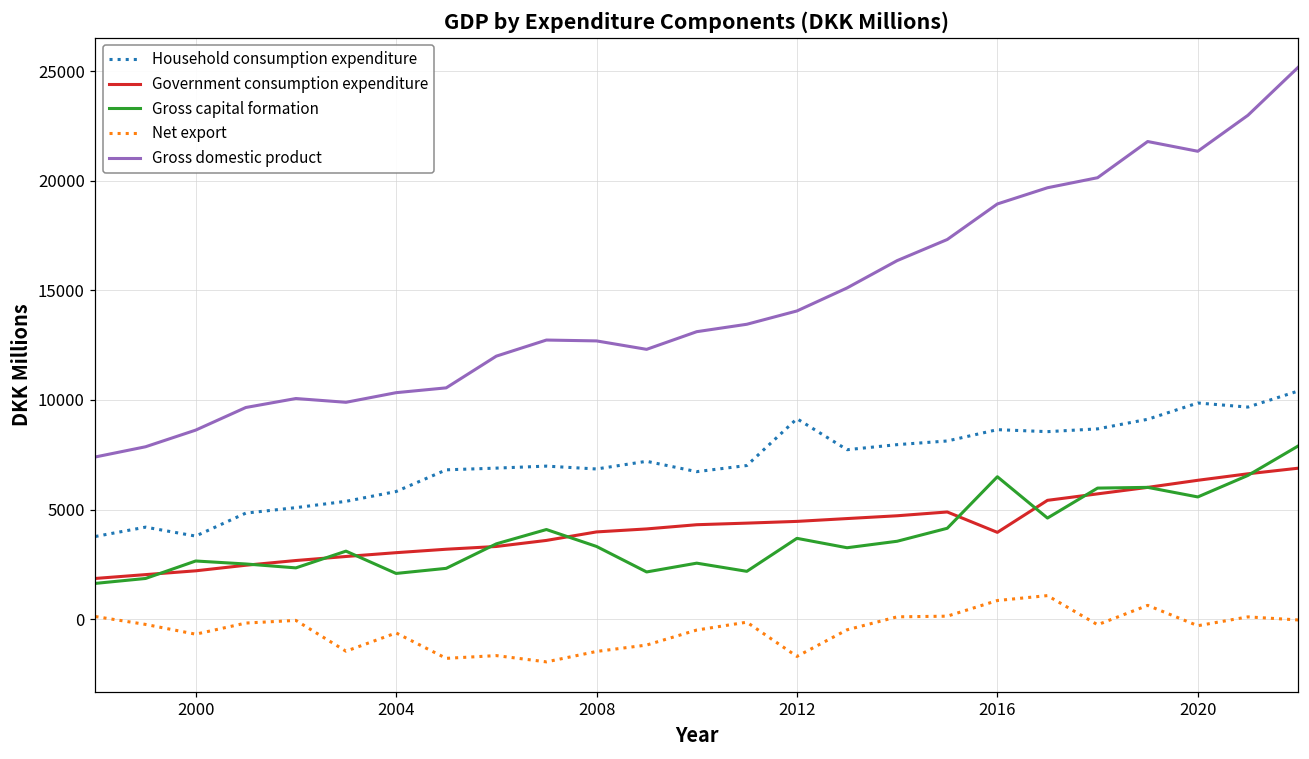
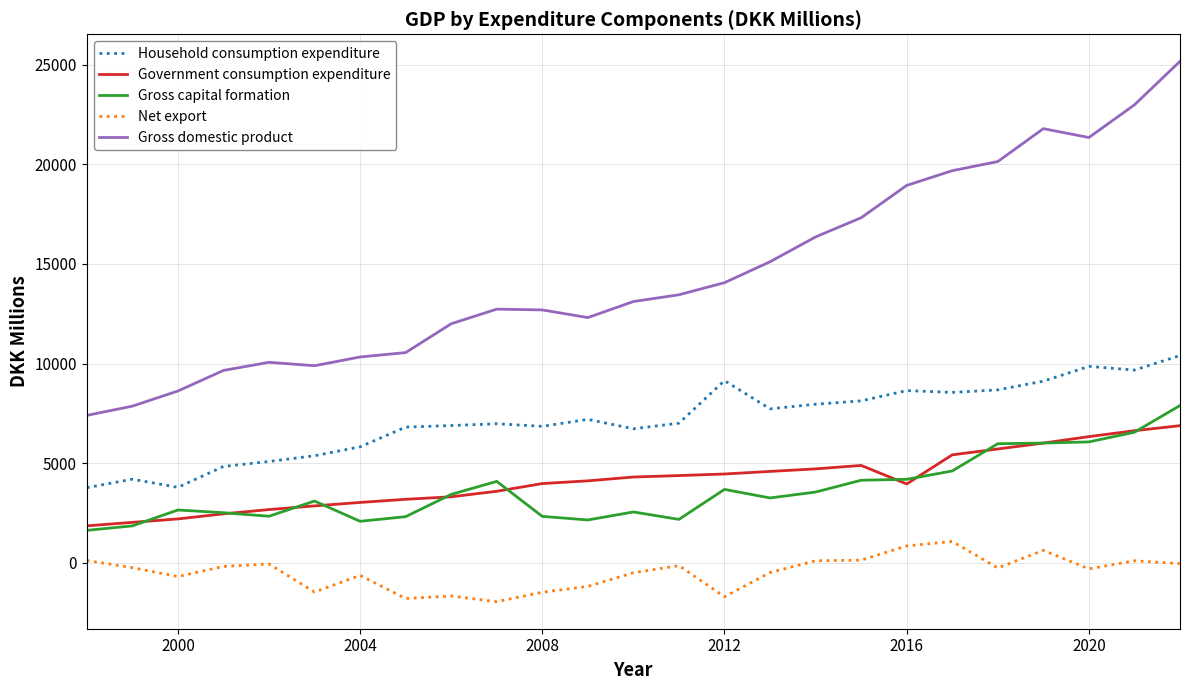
Gross capital formation, 2008: 3300 -> 2300
Gross capital formation, 2016: 6500 -> 4200
Gross capital formation, 2020: 5600 -> 6100
